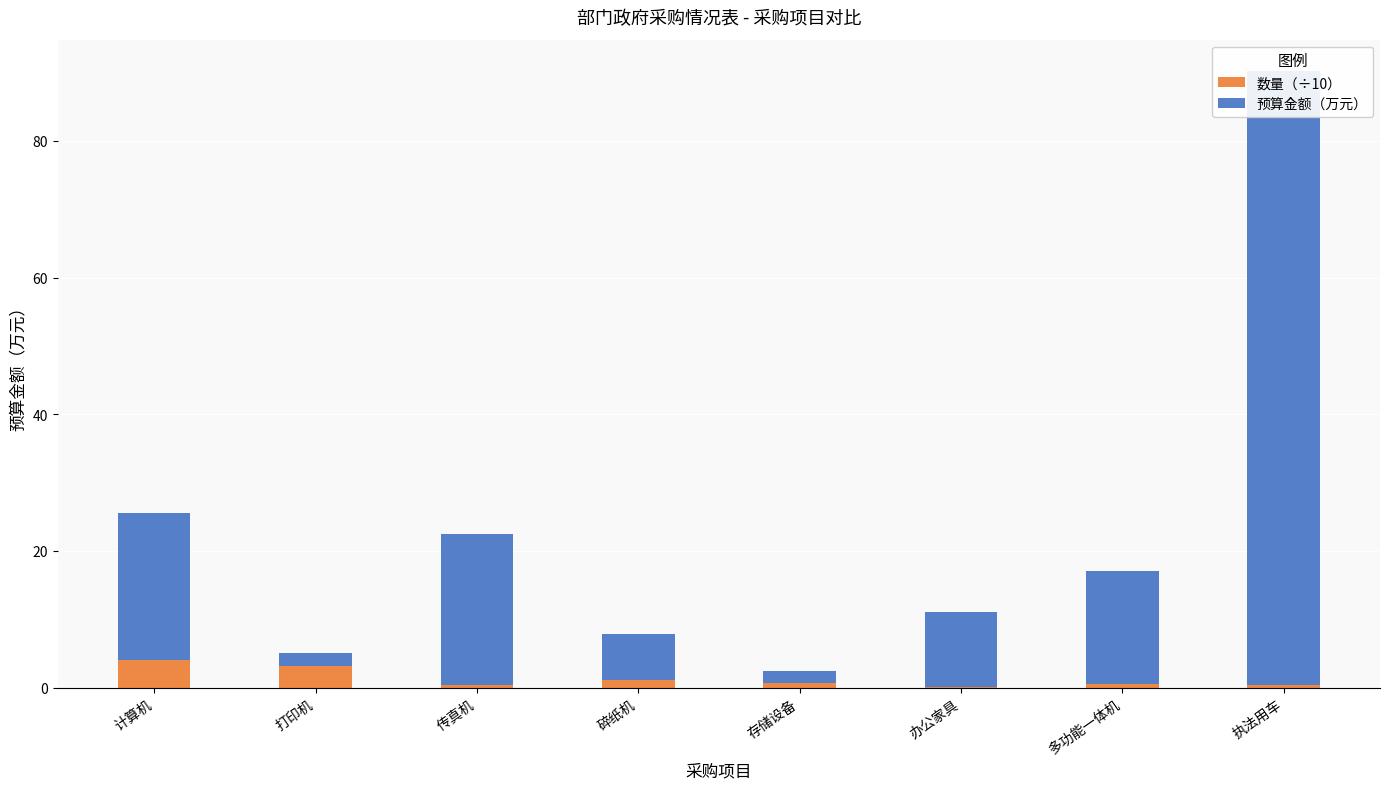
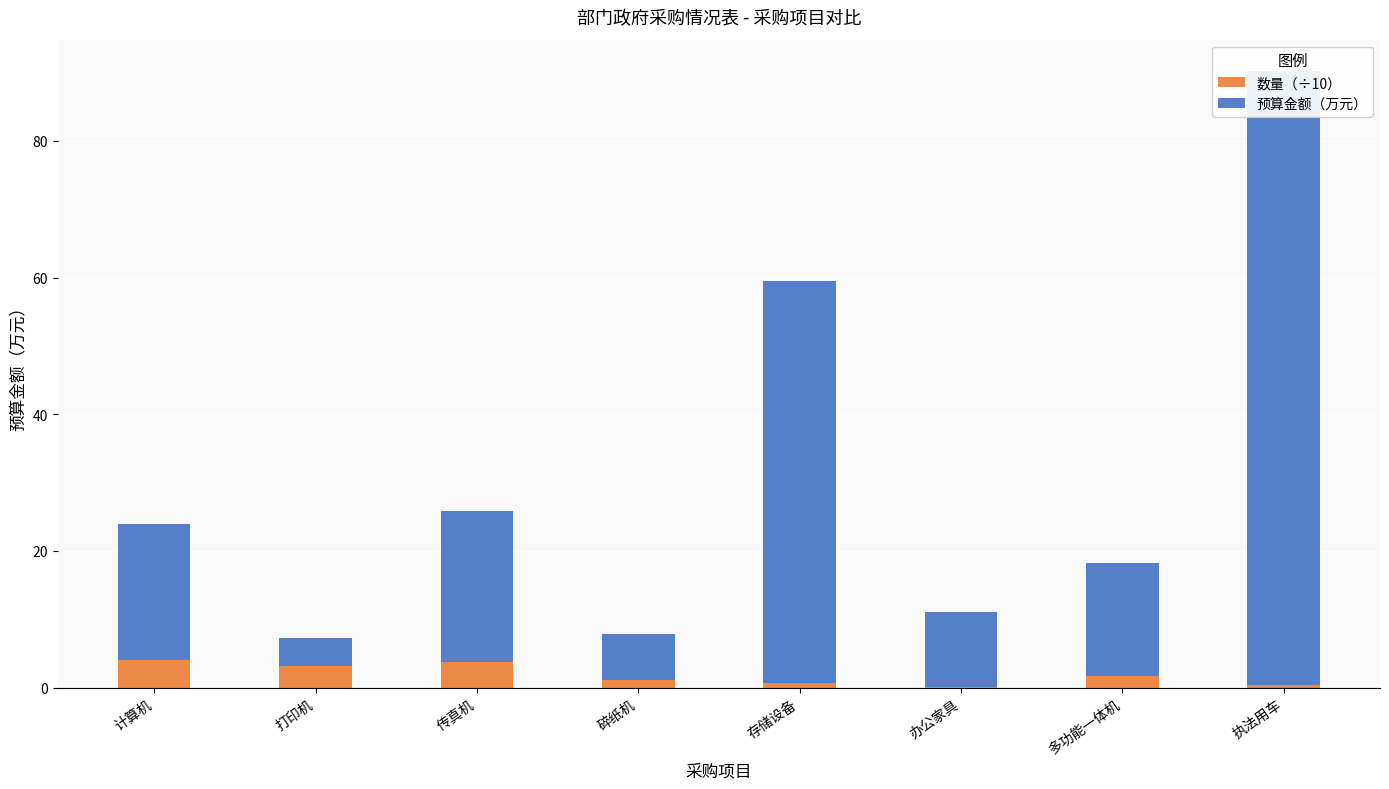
预算金额（万元）, 计算机: 22 -> 20
预算金额（万元）, 打印机: 2 -> 4
数量（÷10）, 传真机: 0 -> 4
预算金额（万元）, 存储设备: 2 -> 59
数量（÷10）, 多功能一体机: 1 -> 2
